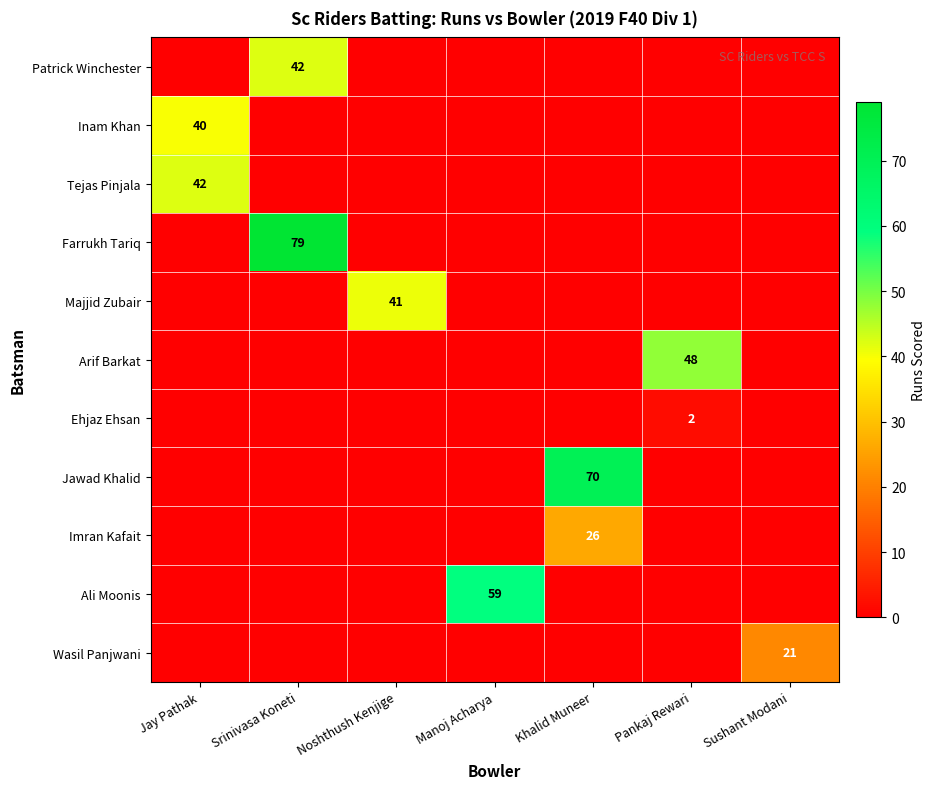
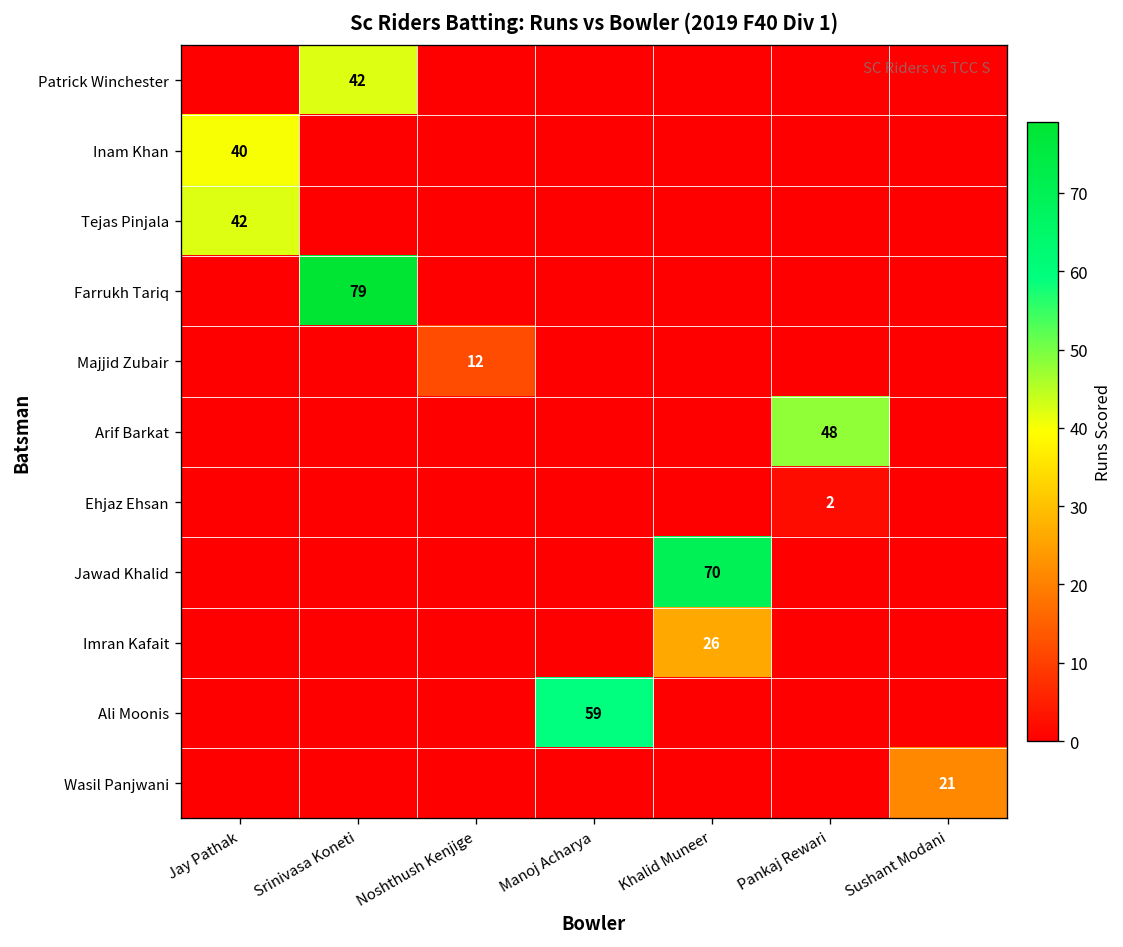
Majjid Zubair, Noshthush Kenjige: 41 -> 12
